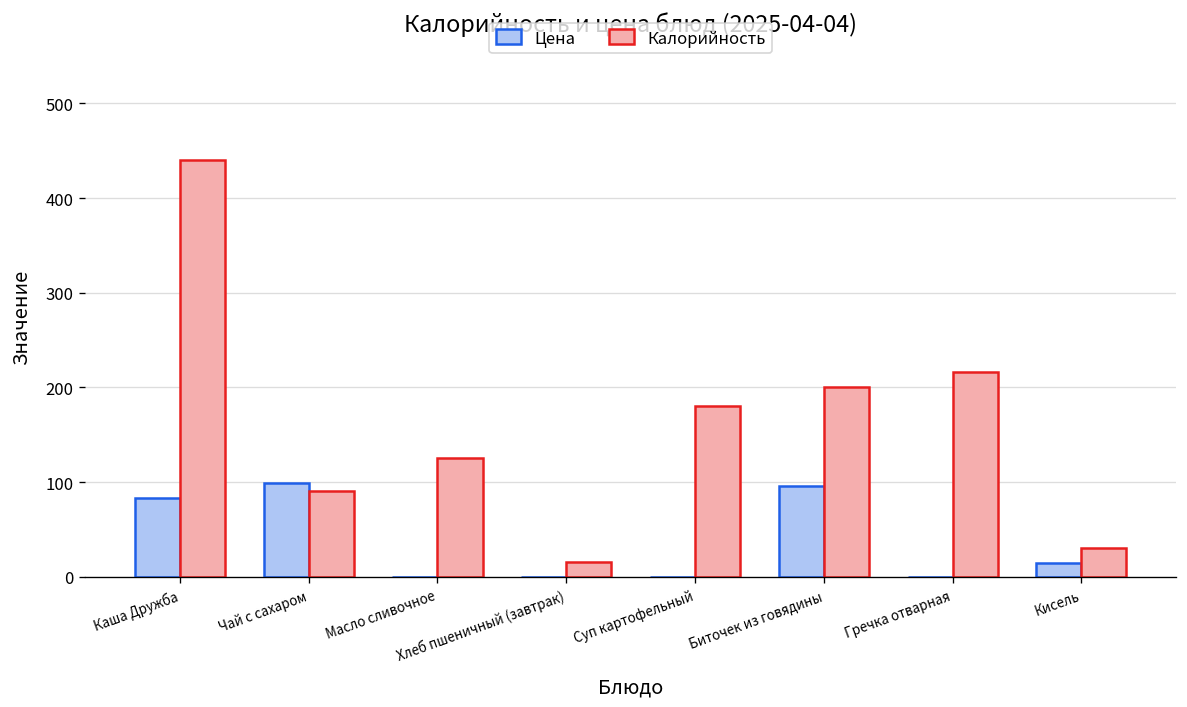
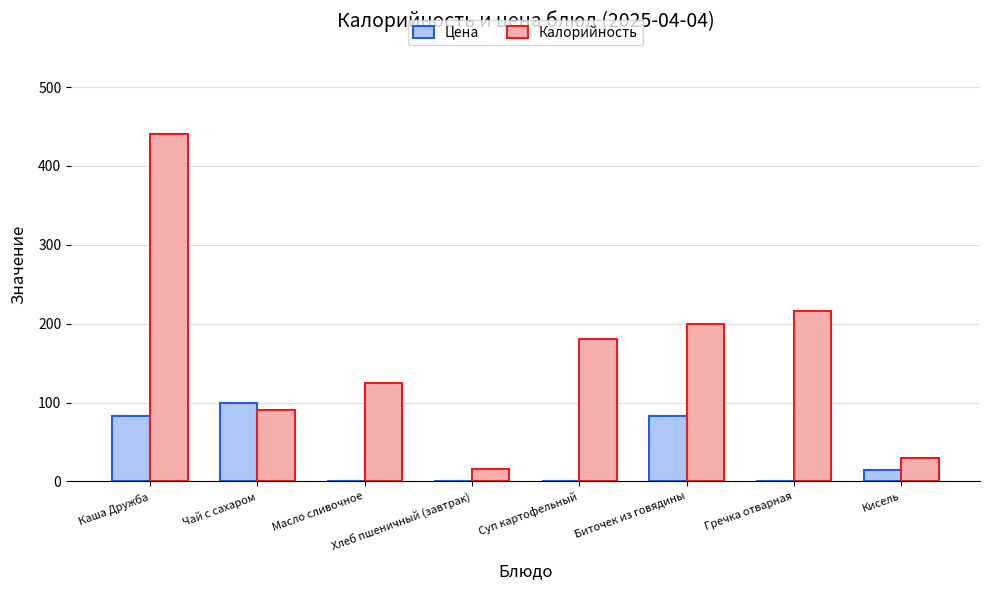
Цена, Биточек из говядины: 100 -> 80
